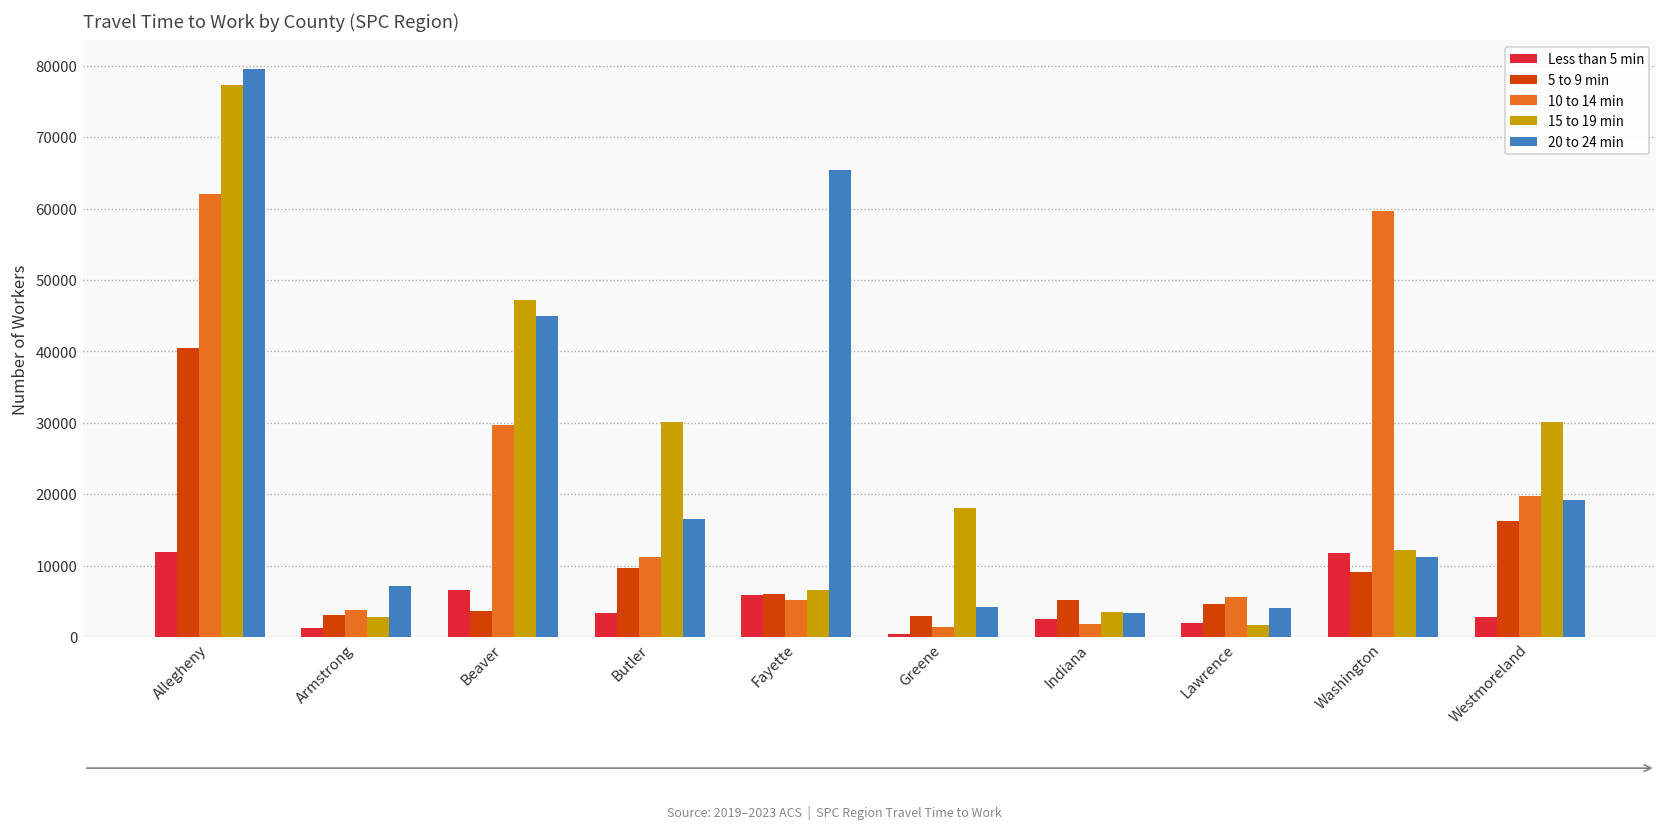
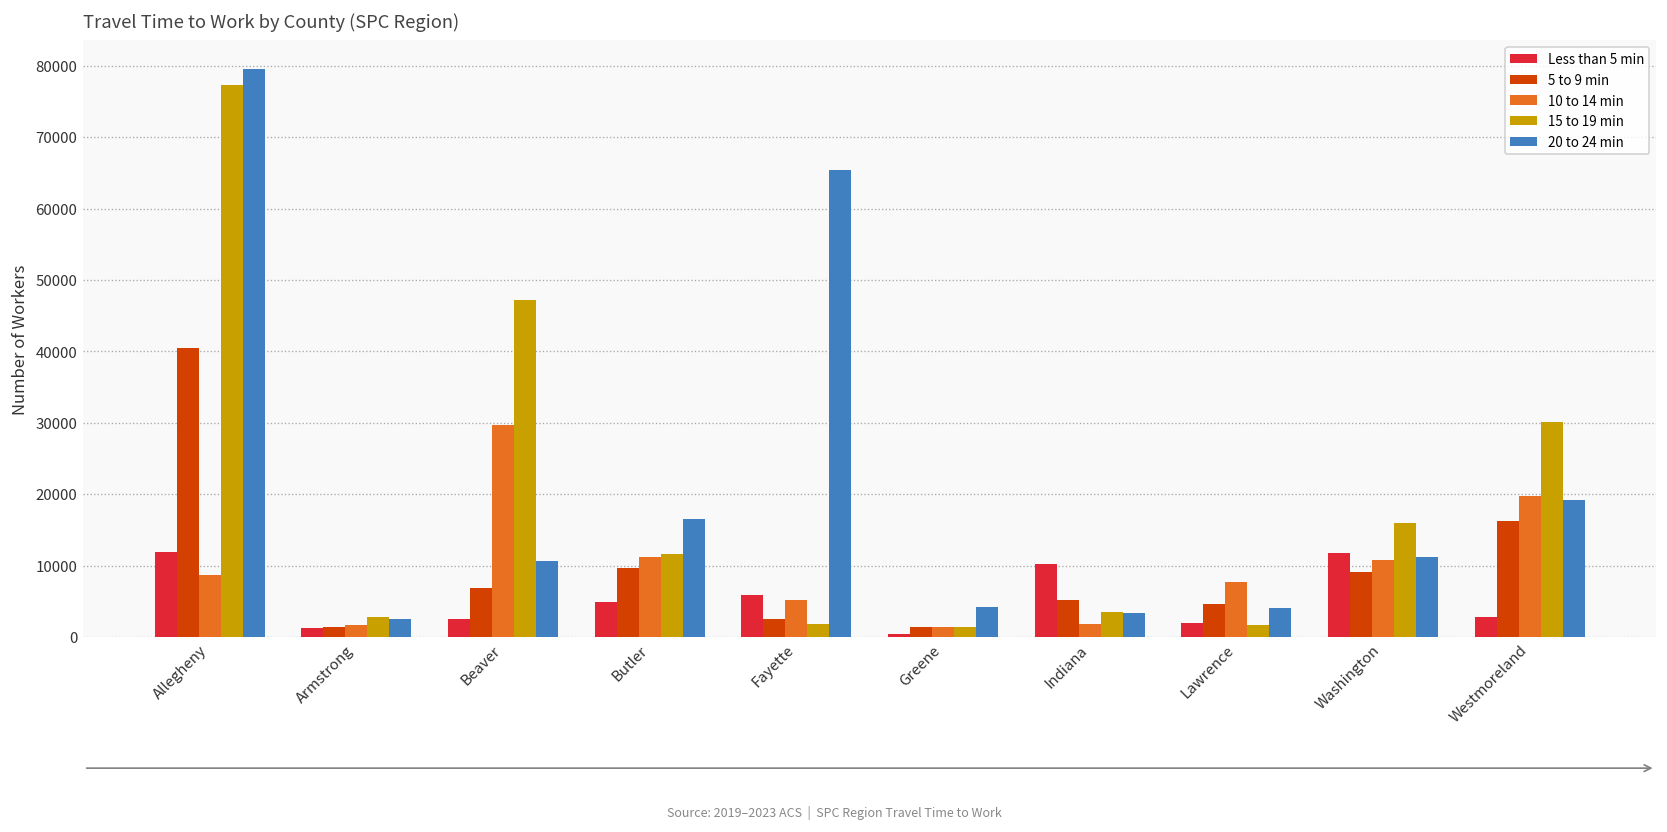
10 to 14 min, Allegheny: 62000 -> 9000
5 to 9 min, Armstrong: 3000 -> 1000
10 to 14 min, Armstrong: 4000 -> 2000
20 to 24 min, Armstrong: 7000 -> 3000
Less than 5 min, Beaver: 7000 -> 3000
5 to 9 min, Beaver: 4000 -> 7000
20 to 24 min, Beaver: 45000 -> 11000
Less than 5 min, Butler: 3000 -> 5000
15 to 19 min, Butler: 30000 -> 12000
5 to 9 min, Fayette: 6000 -> 2000
15 to 19 min, Fayette: 7000 -> 2000
5 to 9 min, Greene: 3000 -> 1000
15 to 19 min, Greene: 18000 -> 1000
Less than 5 min, Indiana: 2000 -> 10000
10 to 14 min, Lawrence: 6000 -> 8000
10 to 14 min, Washington: 60000 -> 11000
15 to 19 min, Washington: 12000 -> 16000
